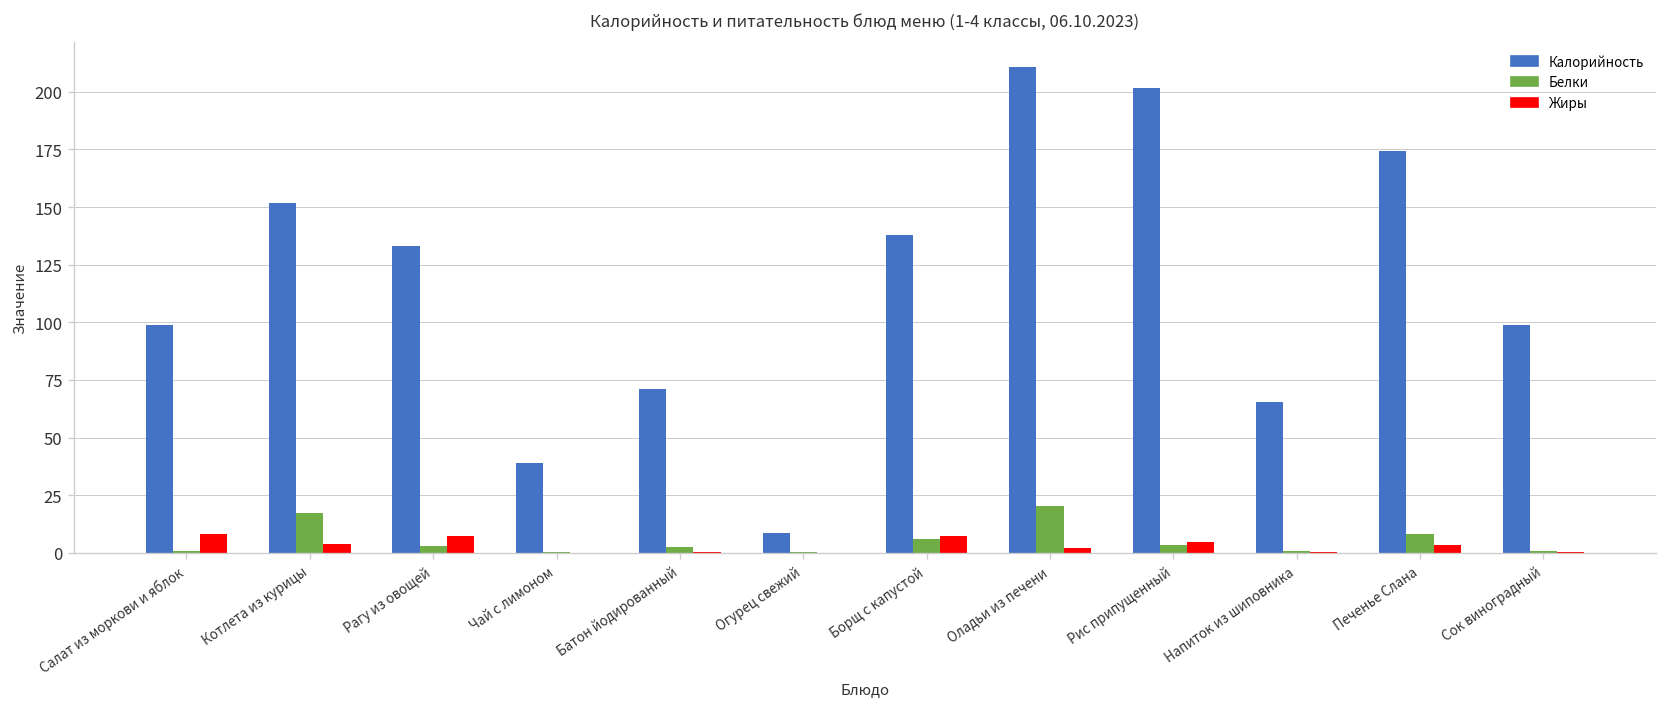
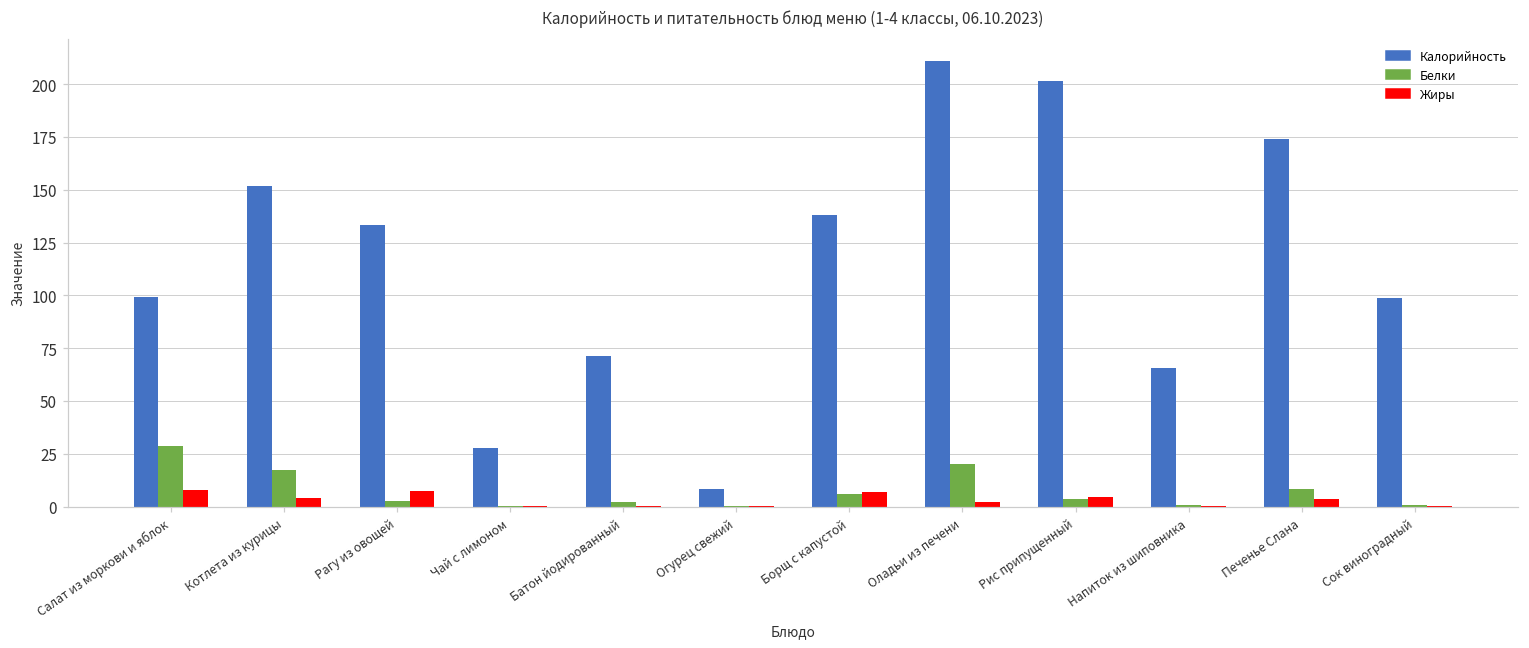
Белки, Салат из моркови и яблок: 1 -> 29
Калорийность, Чай с лимоном: 39 -> 28
